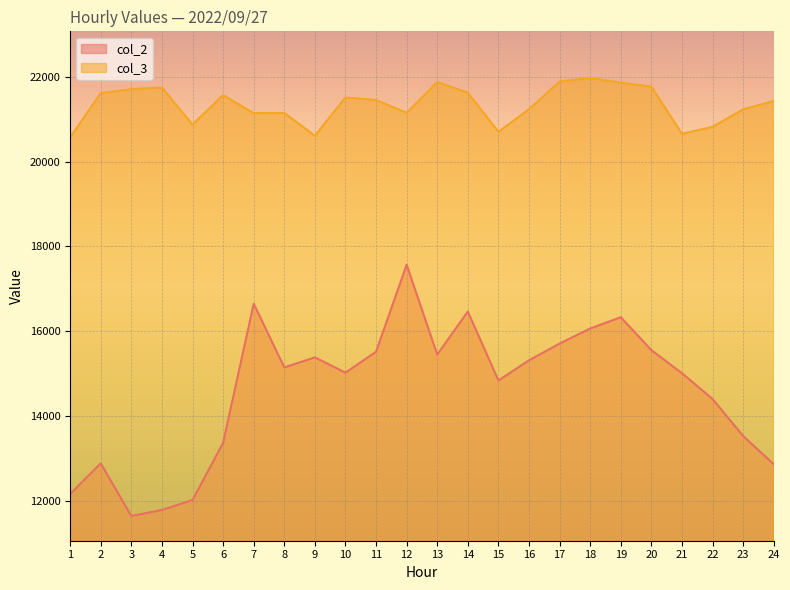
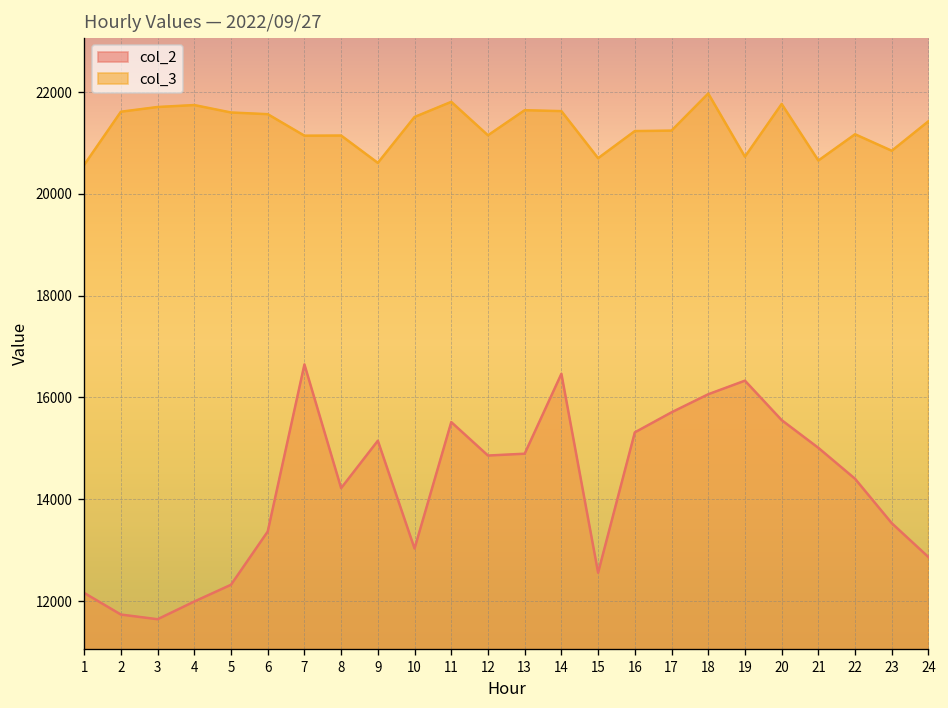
col_2, 2: 12900 -> 11700
col_2, 4: 11800 -> 12000
col_2, 5: 12000 -> 12300
col_3, 5: 20900 -> 21600
col_2, 8: 15100 -> 14200
col_2, 9: 15400 -> 15200
col_2, 10: 15000 -> 13000
col_3, 11: 21500 -> 21800
col_2, 12: 17600 -> 14900
col_2, 13: 15500 -> 14900
col_3, 13: 21900 -> 21600
col_2, 15: 14800 -> 12600
col_3, 17: 21900 -> 21200
col_3, 19: 21900 -> 20700
col_3, 22: 20800 -> 21200
col_3, 23: 21200 -> 20800
